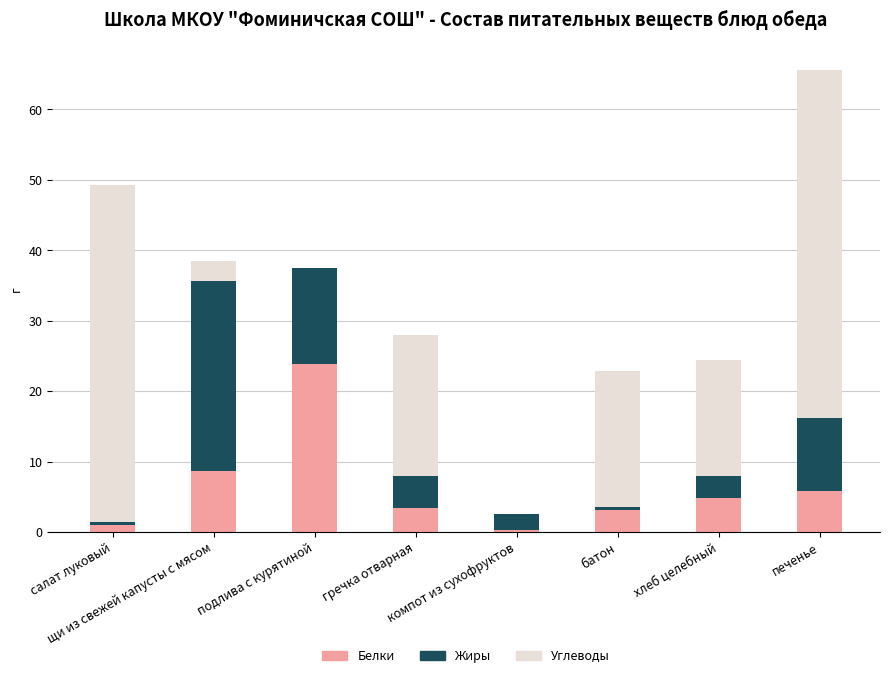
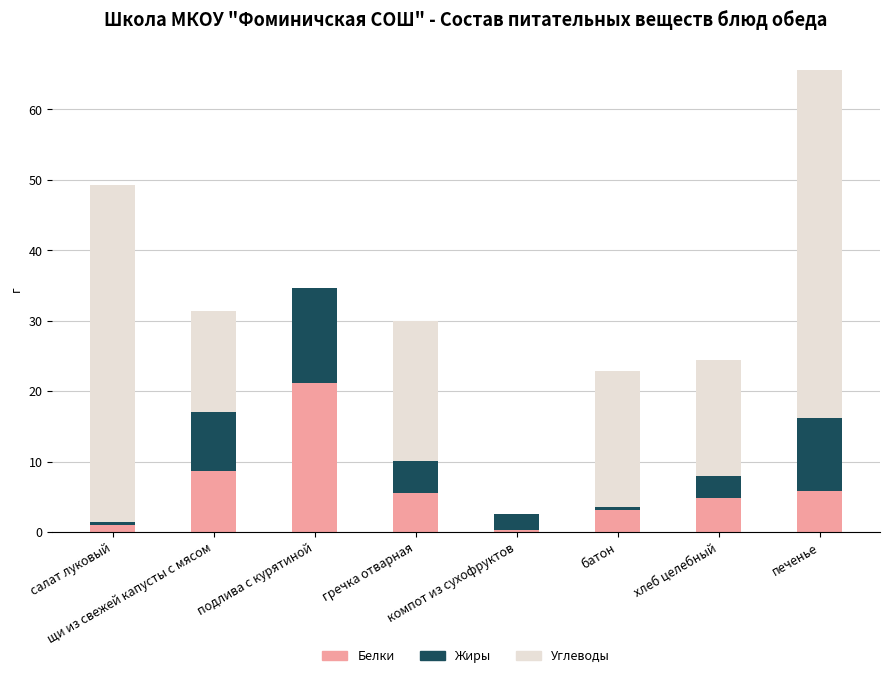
Жиры, щи из свежей капусты с мясом: 27 -> 8
Углеводы, щи из свежей капусты с мясом: 3 -> 14
Белки, подлива с курятиной: 24 -> 21
Белки, гречка отварная: 3 -> 6
